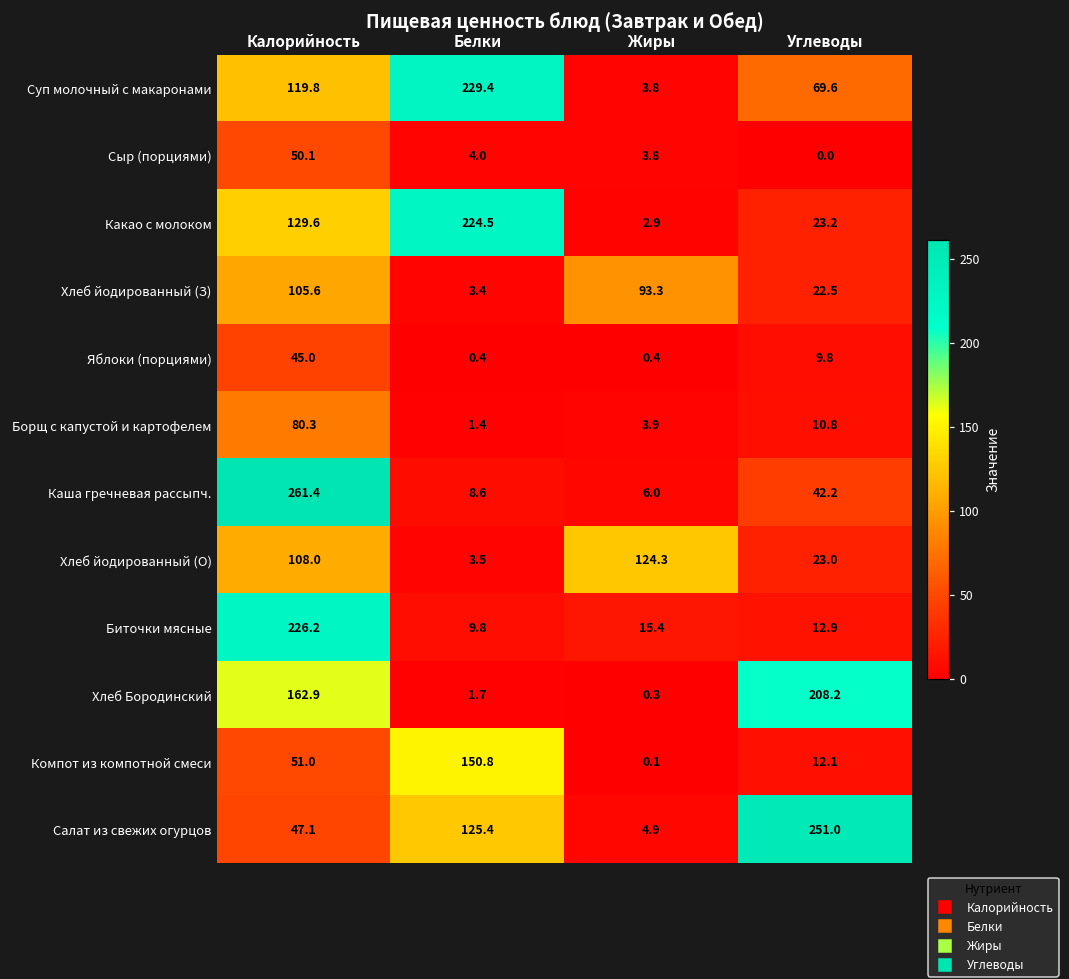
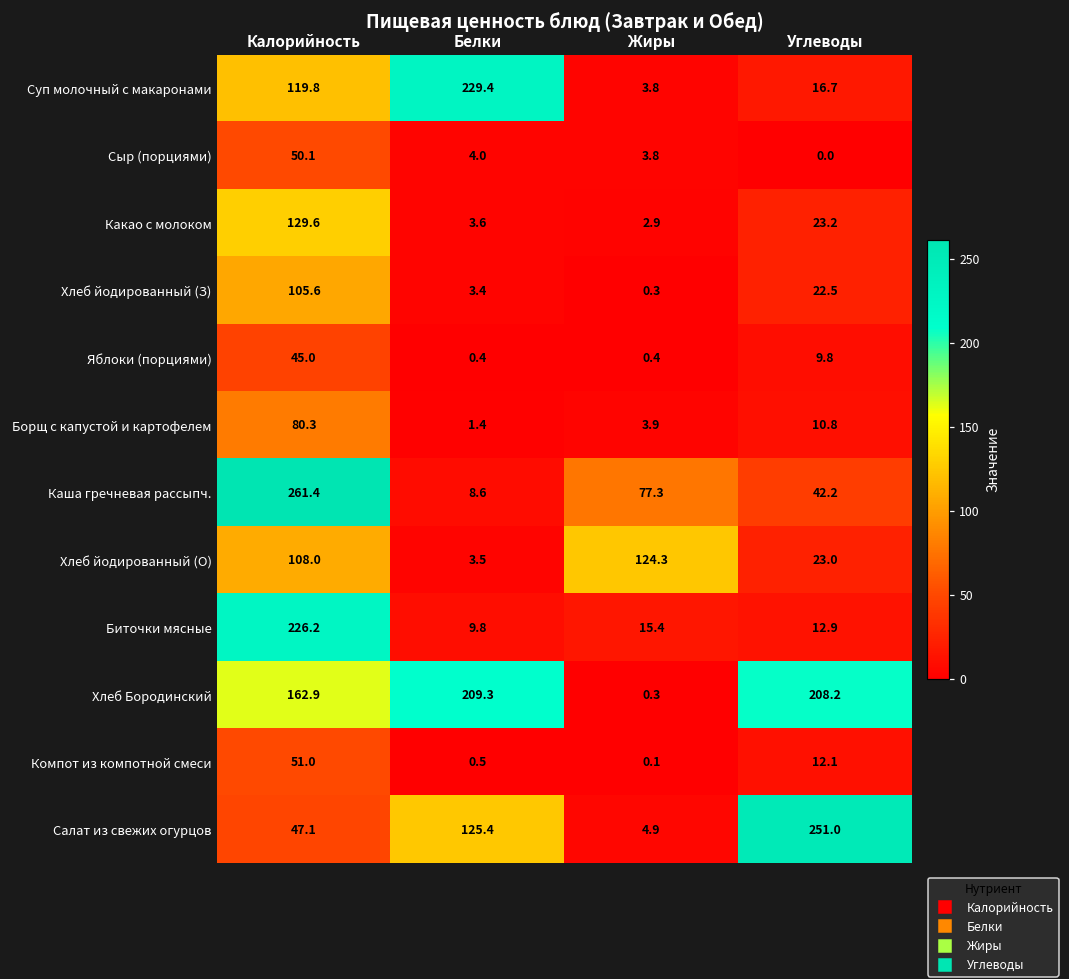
Суп молочный с макаронами, Углеводы: 69.6 -> 16.7
Какао с молоком, Белки: 224.5 -> 3.6
Хлеб йодированный (З), Жиры: 93.3 -> 0.3
Каша гречневая рассыпч., Жиры: 6.0 -> 77.3
Хлеб Бородинский, Белки: 1.7 -> 209.3
Компот из компотной смеси, Белки: 150.8 -> 0.5
